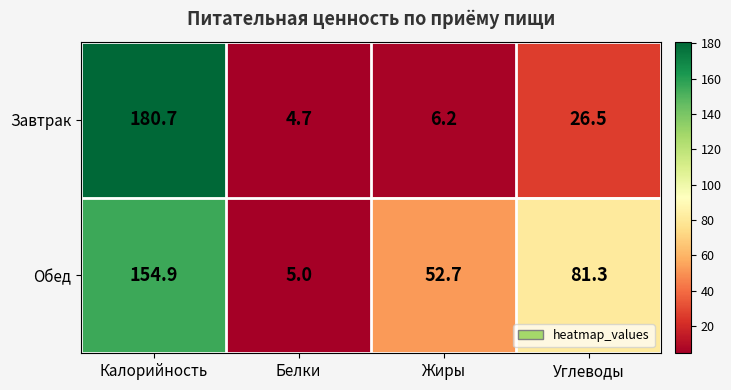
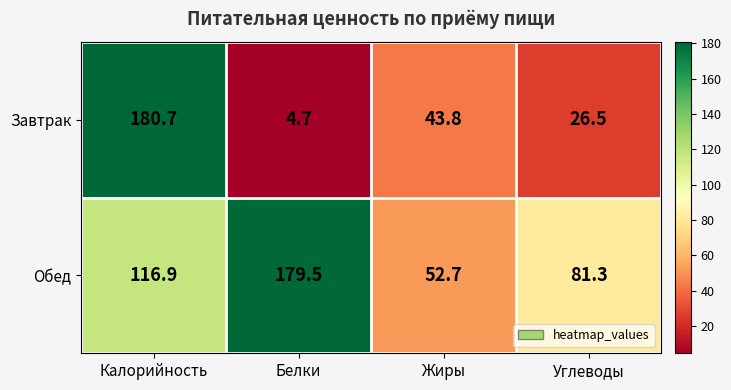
Завтрак, Жиры: 6.2 -> 43.8
Обед, Калорийность: 154.9 -> 116.9
Обед, Белки: 5.0 -> 179.5
